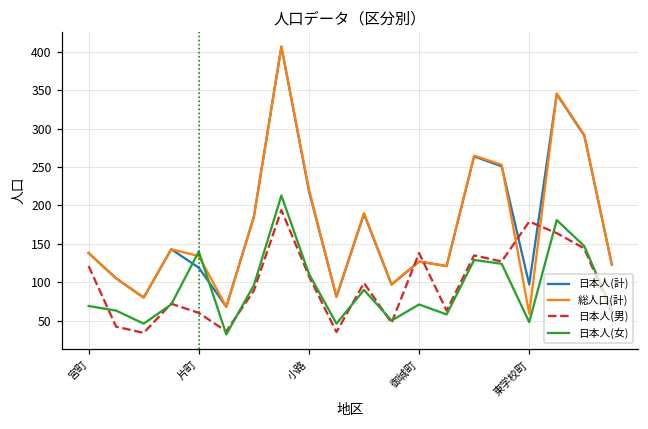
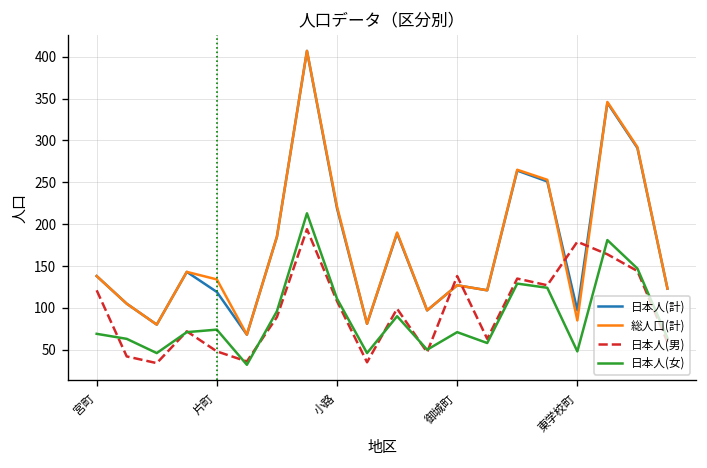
日本人(男), 片町: 60 -> 50
日本人(女), 片町: 140 -> 70
総人口(計), 東学校町: 60 -> 90
